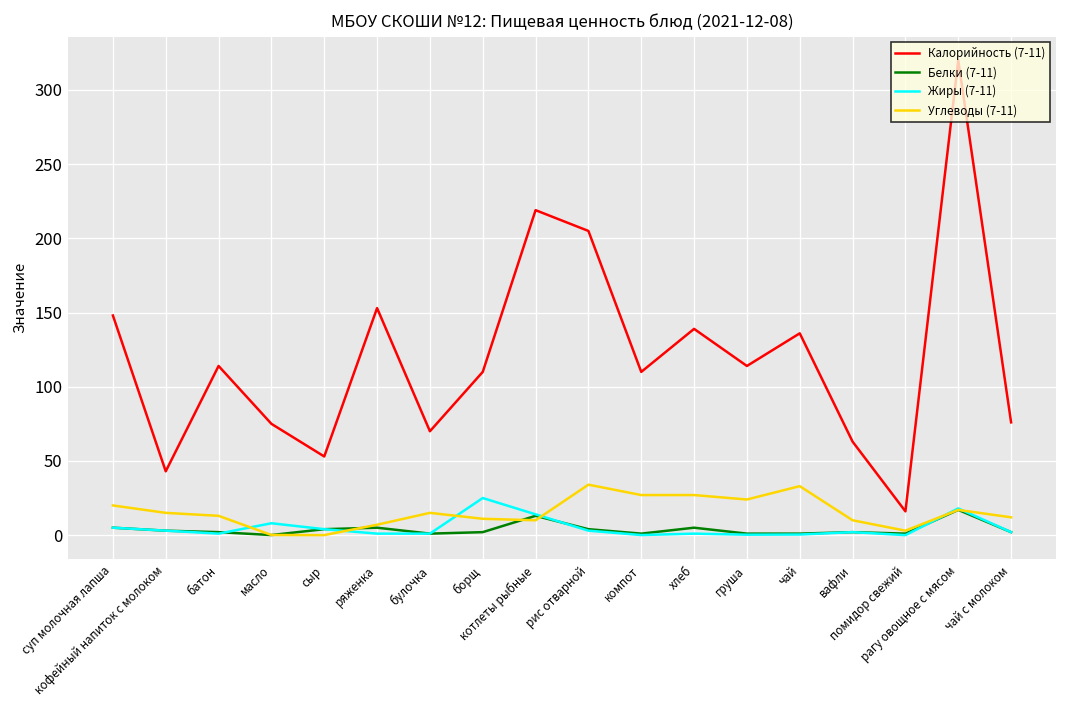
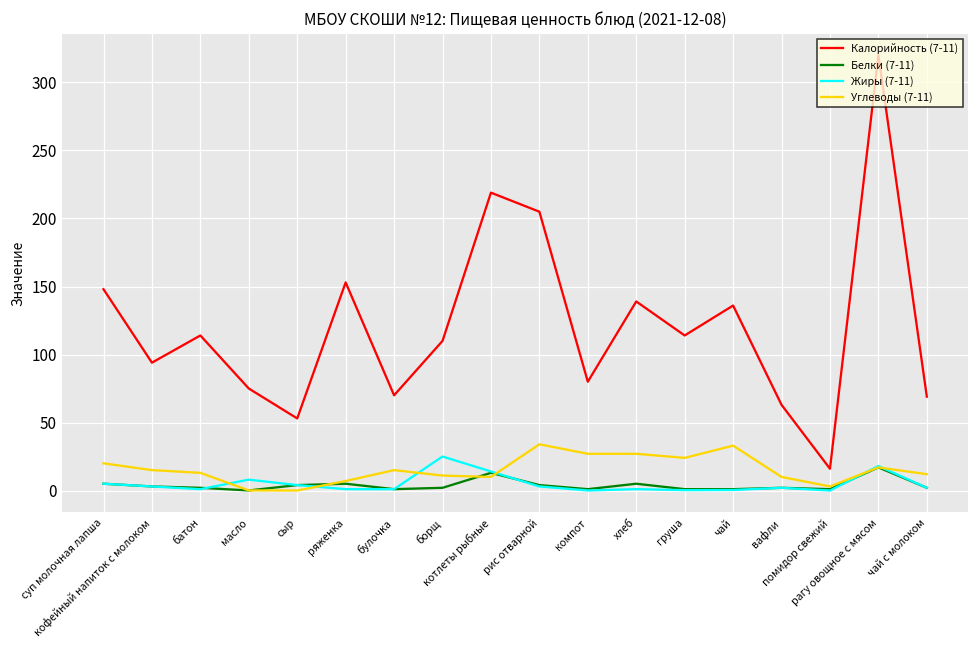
Калорийность (7-11), кофейный напиток с молоком: 43 -> 94
Калорийность (7-11), компот: 110 -> 80
Калорийность (7-11), чай с молоком: 76 -> 69
